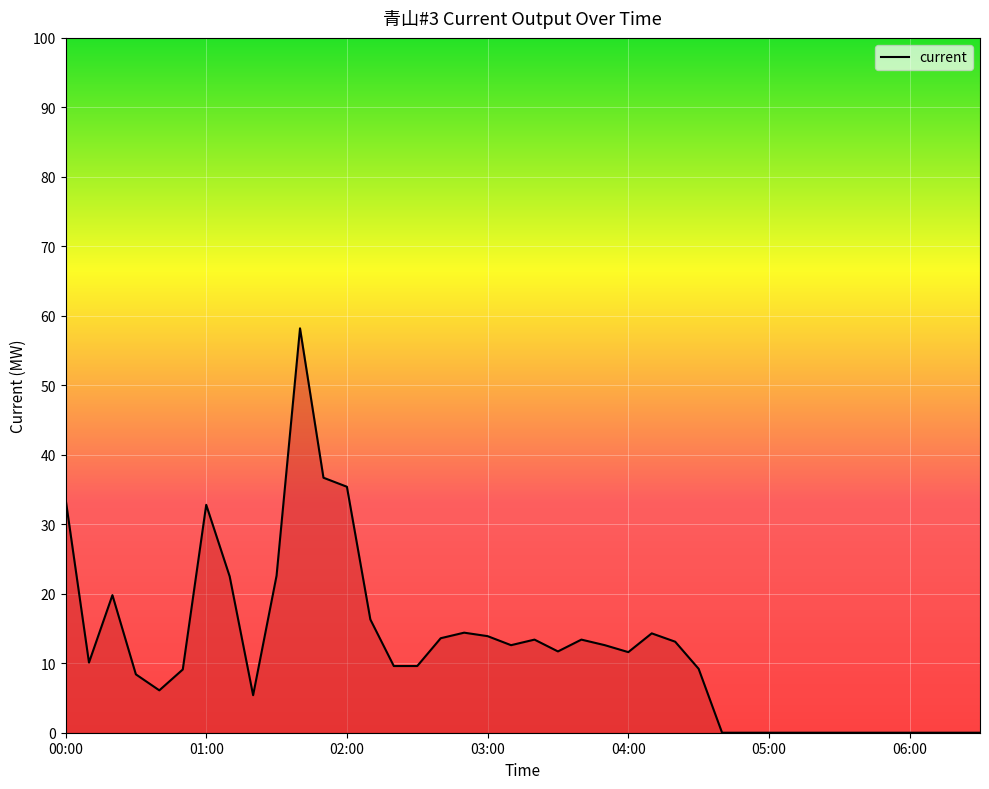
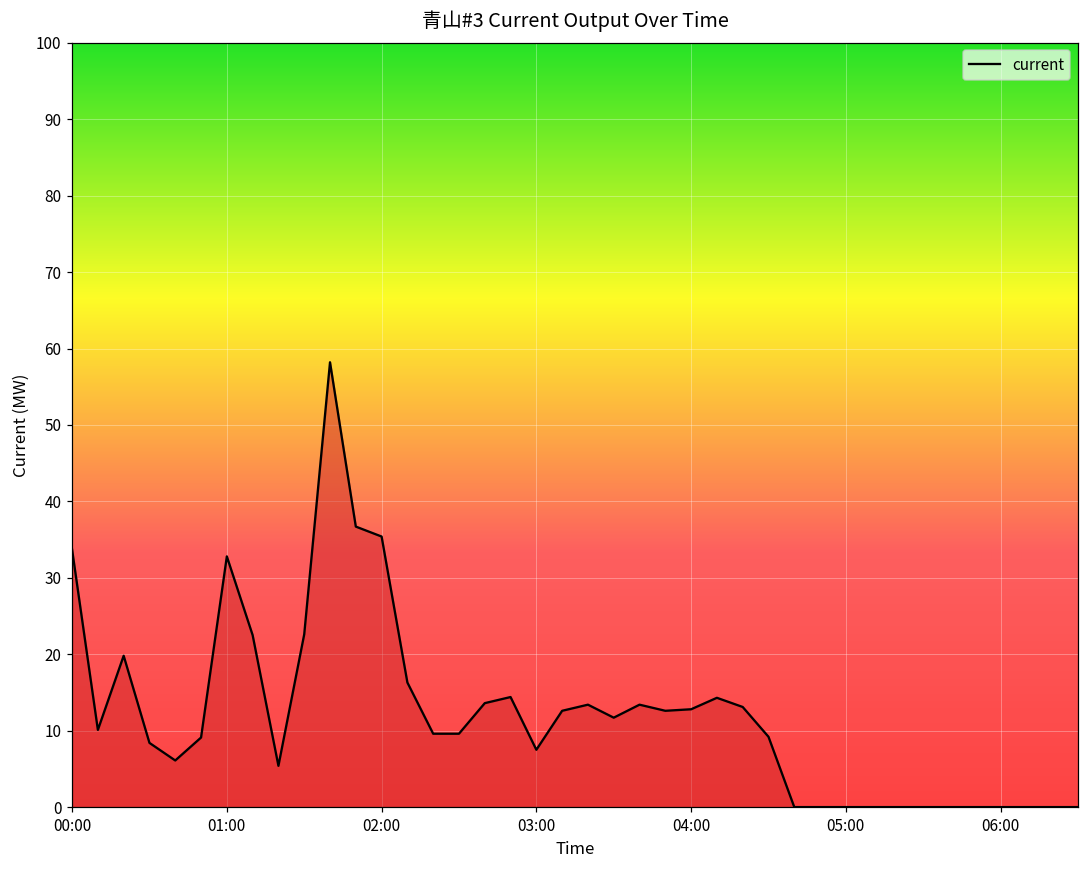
03:00: 14 -> 8
04:00: 12 -> 13
